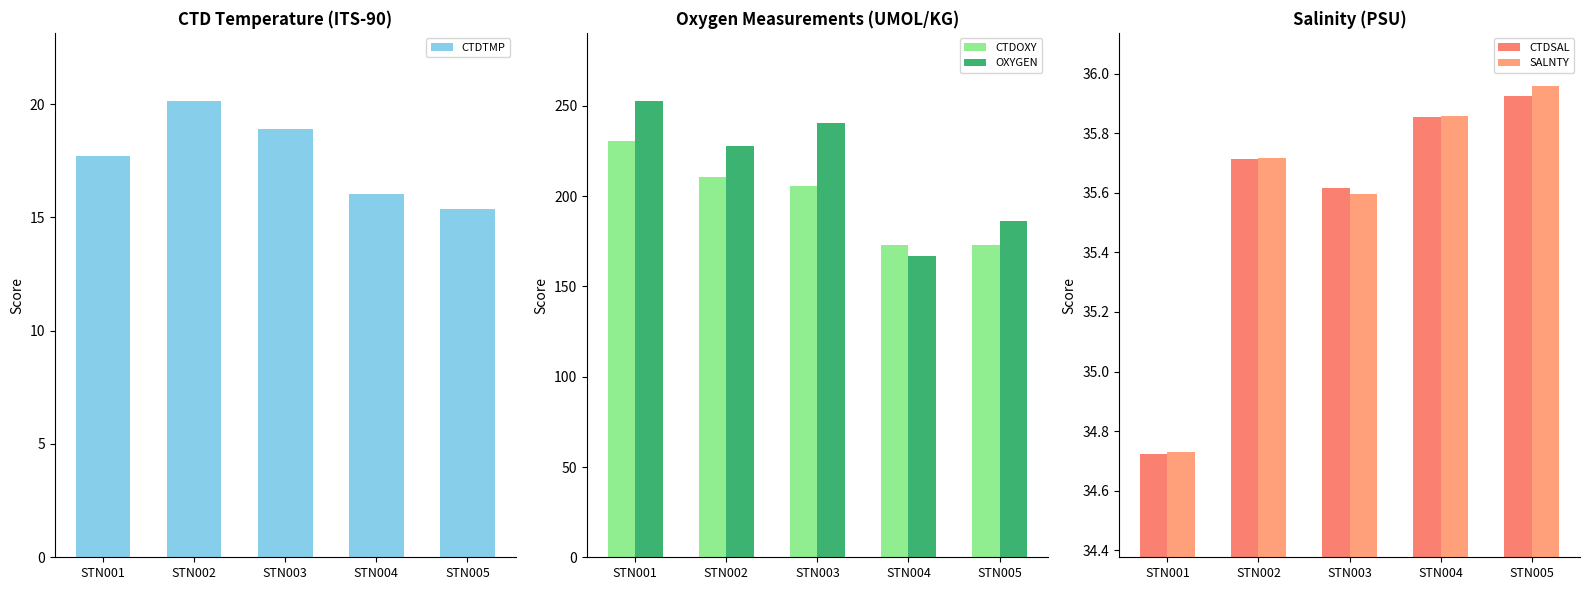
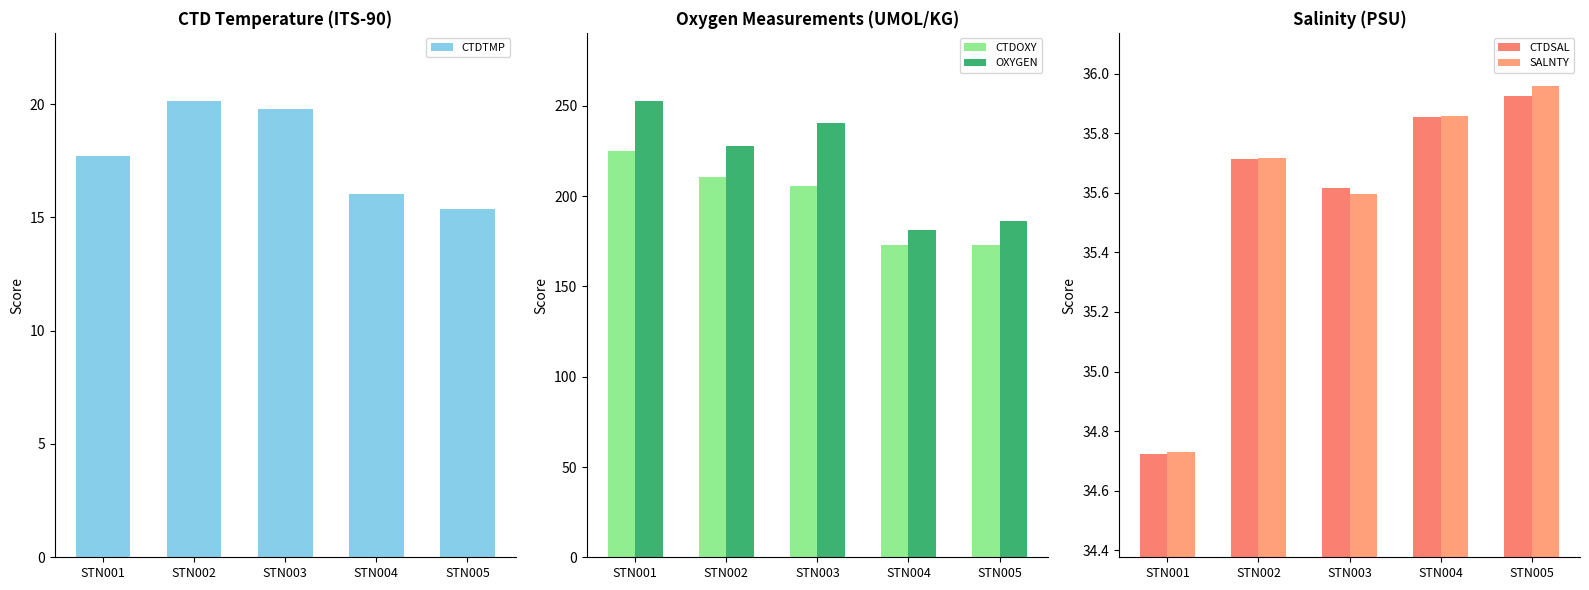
CTD Temperature (ITS-90), STN003: 18.9 -> 19.8
Oxygen Measurements (UMOL/KG), CTDOXY, STN001: 231 -> 225
Oxygen Measurements (UMOL/KG), OXYGEN, STN004: 167 -> 181
